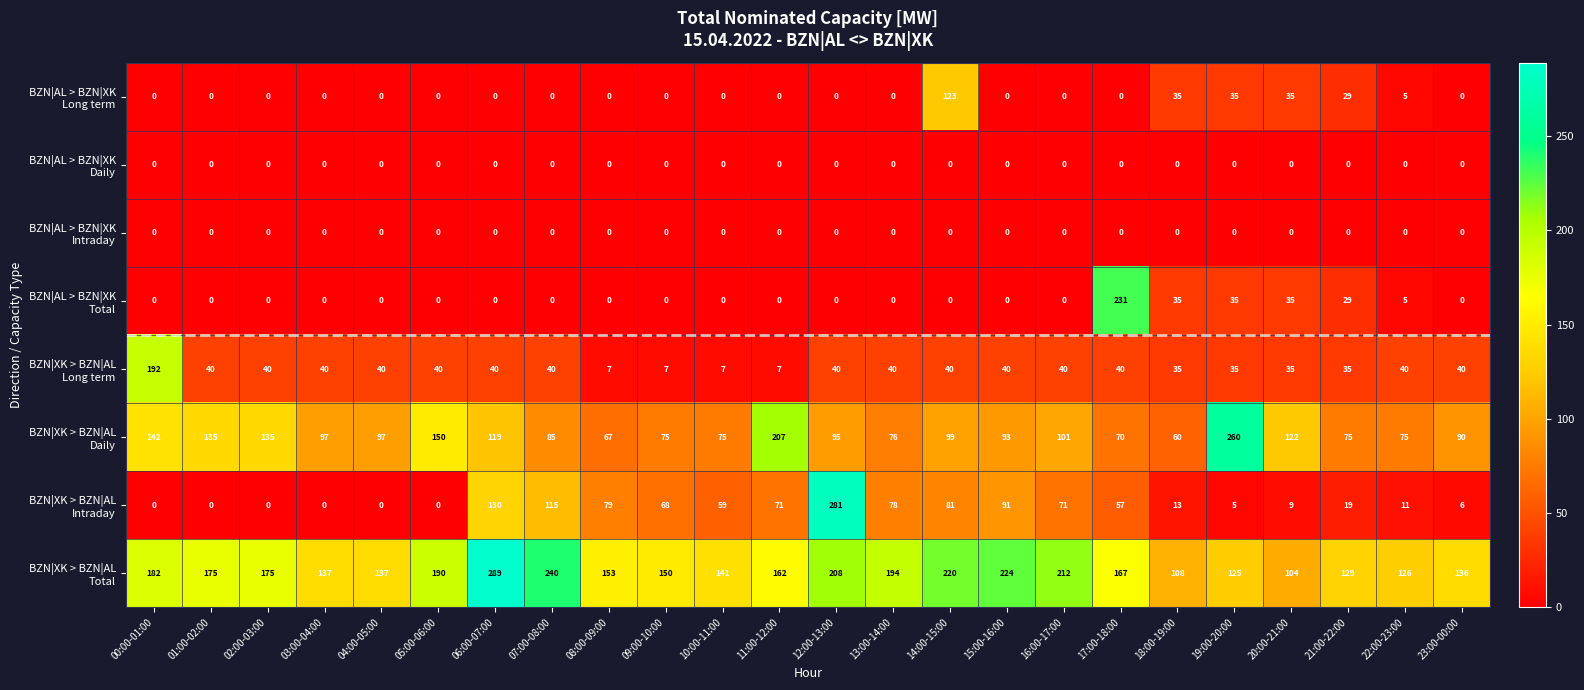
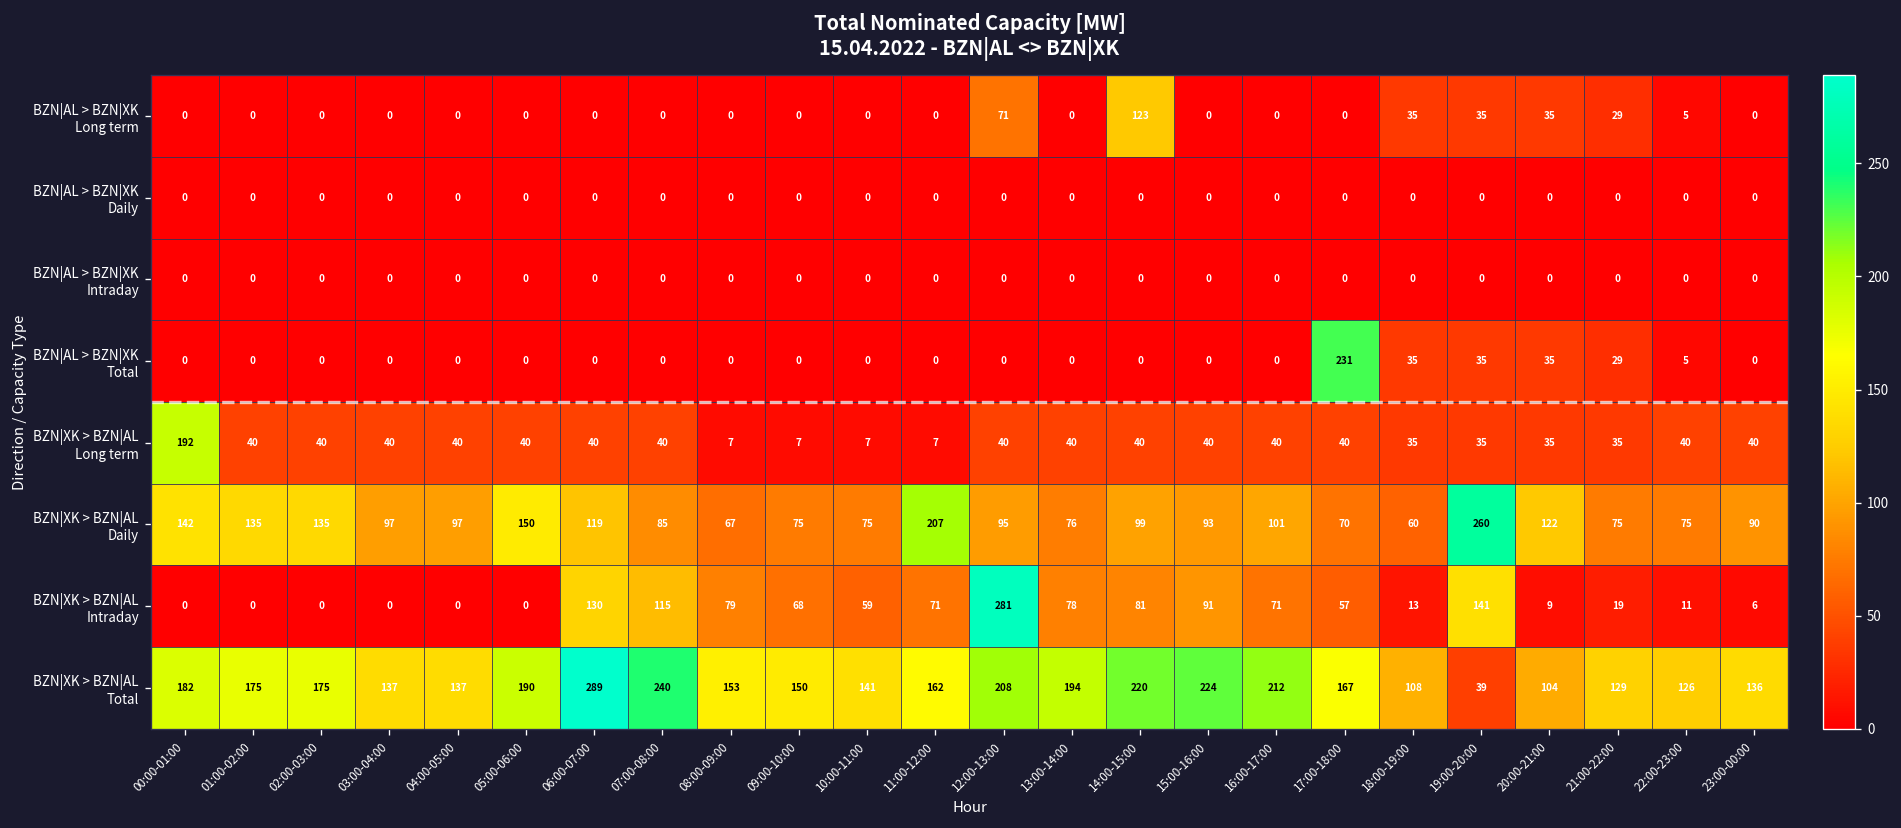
BZN|AL > BZN|XK Long term, 12:00-13:00: 0 -> 71
BZN|XK > BZN|AL Intraday, 19:00-20:00: 5 -> 141
BZN|XK > BZN|AL Total, 19:00-20:00: 125 -> 39
